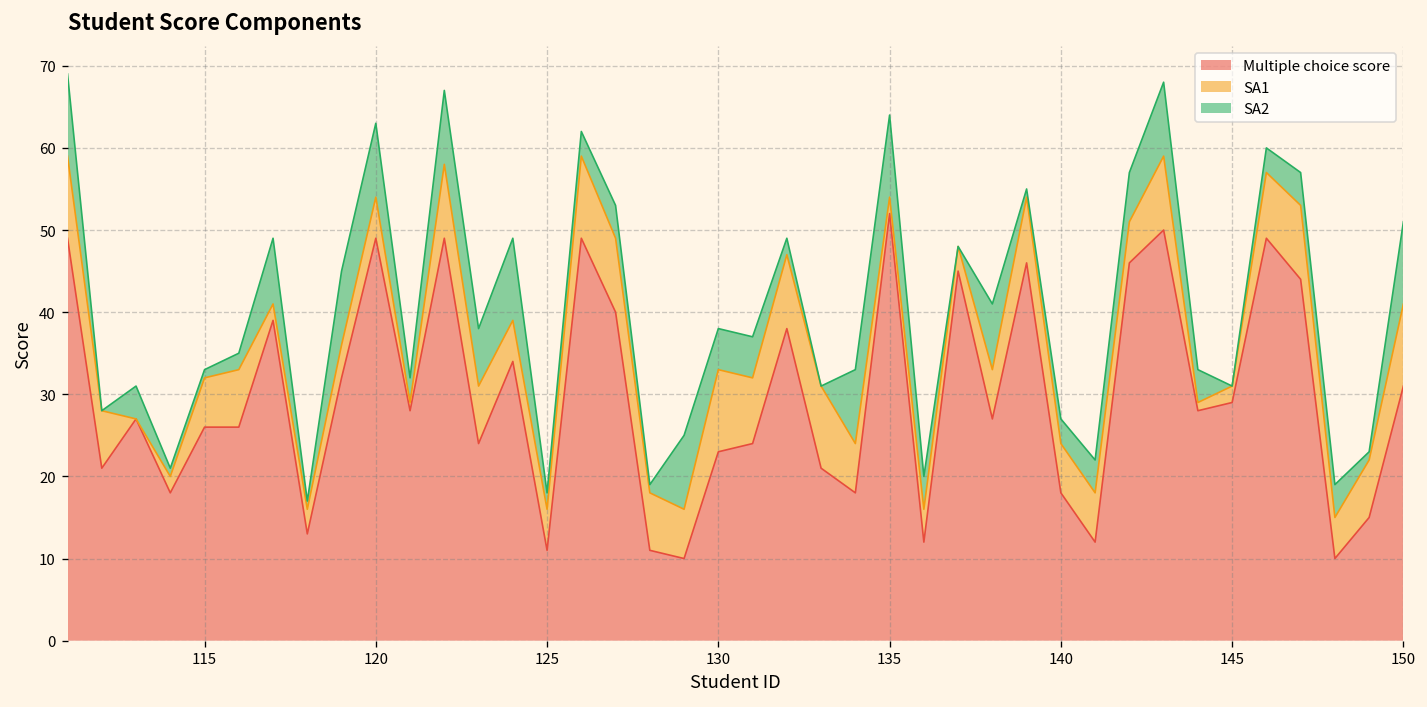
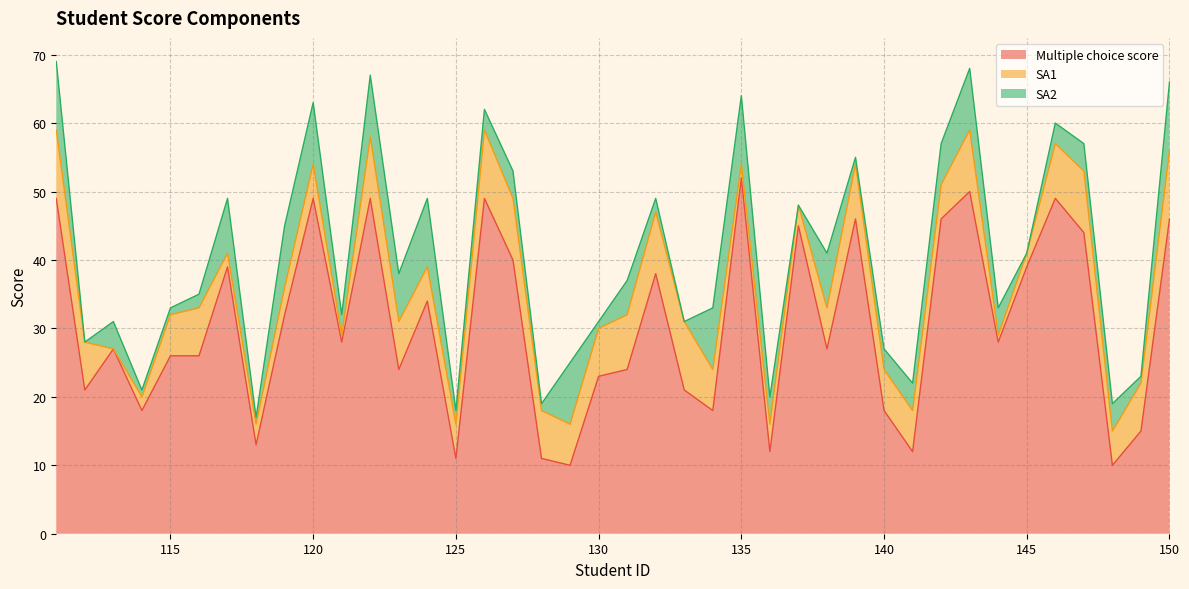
SA1, 130: 10 -> 7
SA2, 130: 5 -> 1
Multiple choice score, 145: 29 -> 39
Multiple choice score, 150: 31 -> 46
